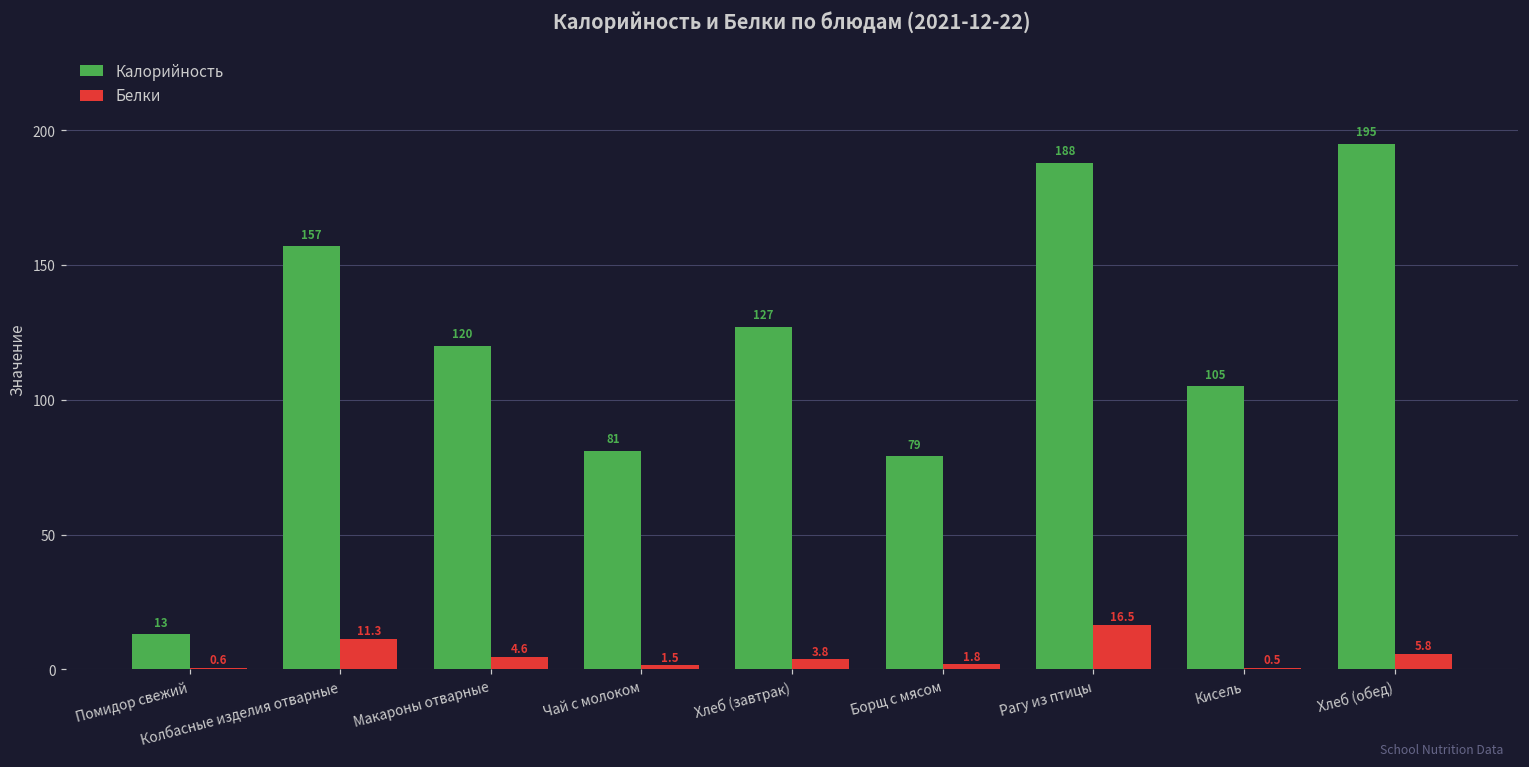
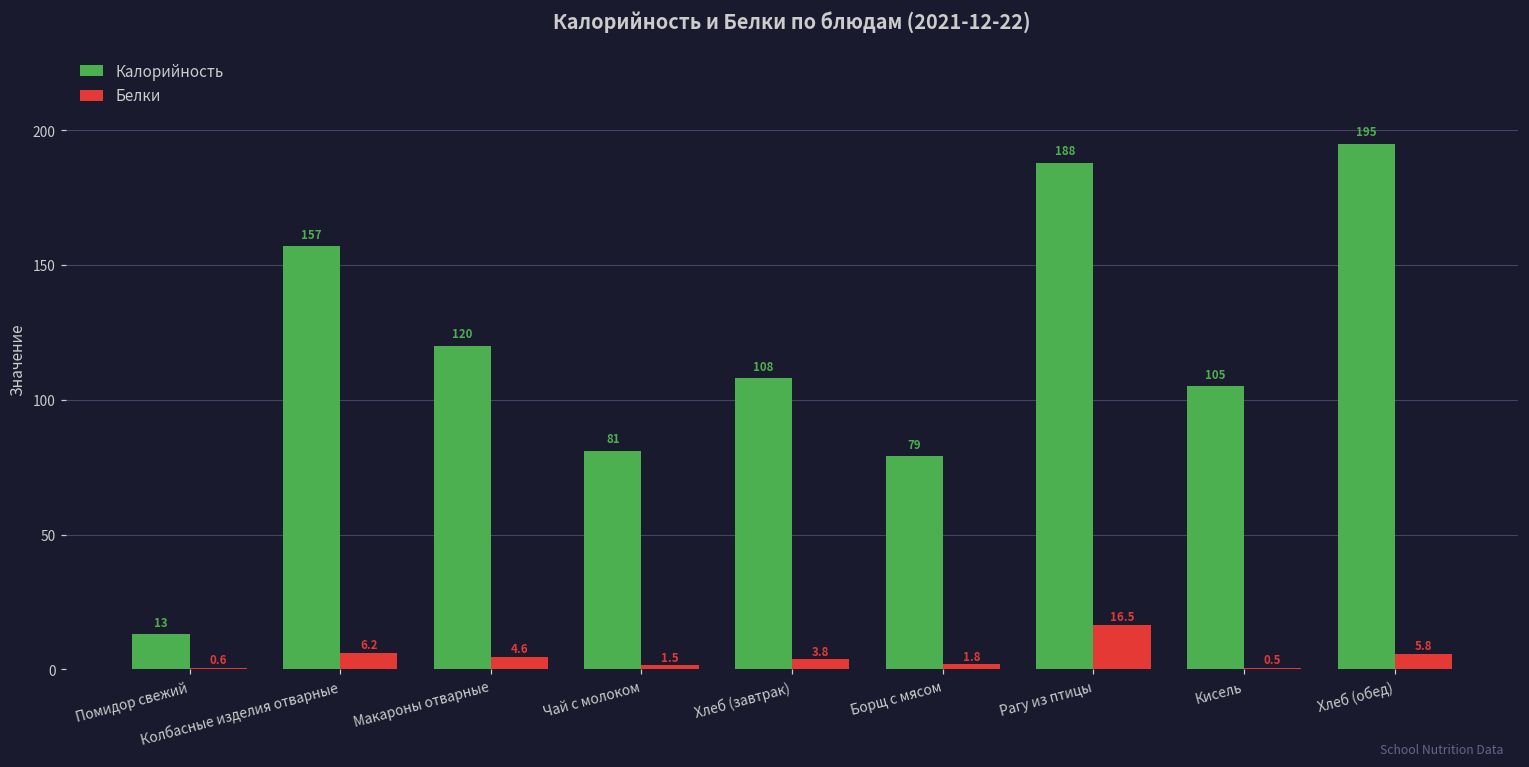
Белки, Колбасные изделия отварные: 11.3 -> 6.2
Калорийность, Хлеб (завтрак): 127 -> 108
